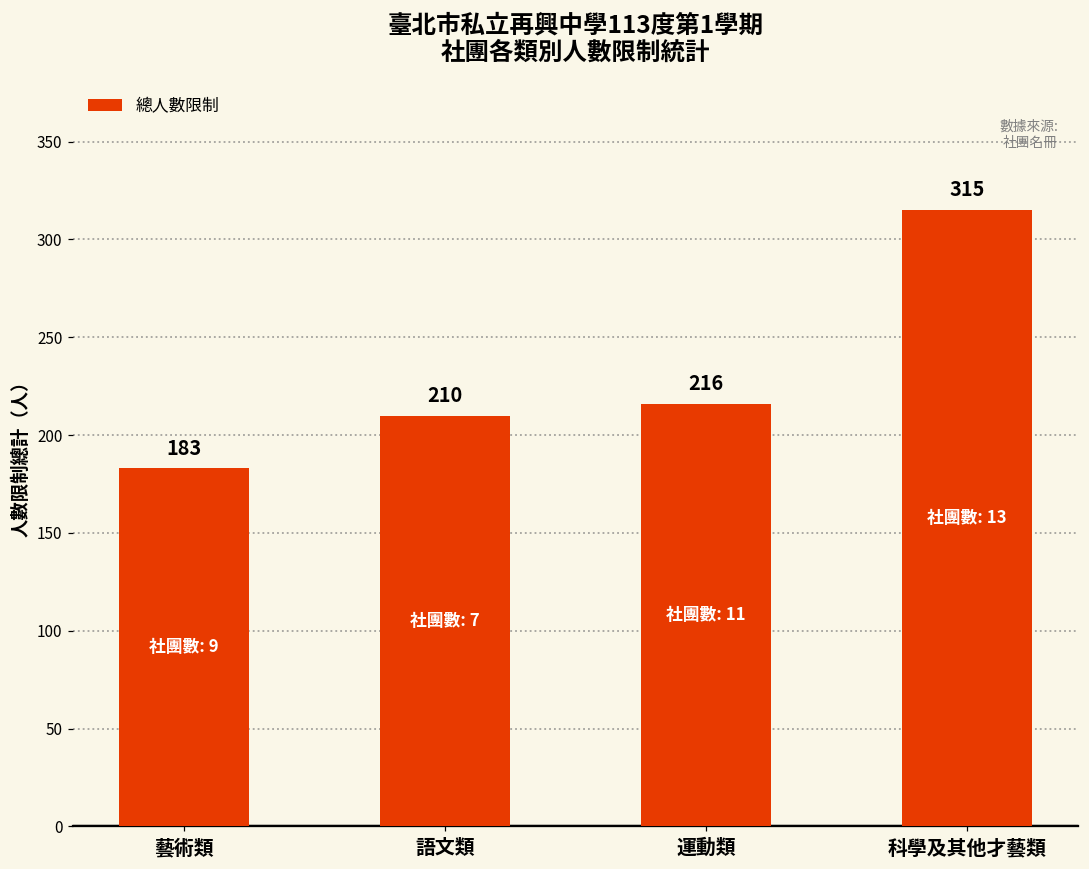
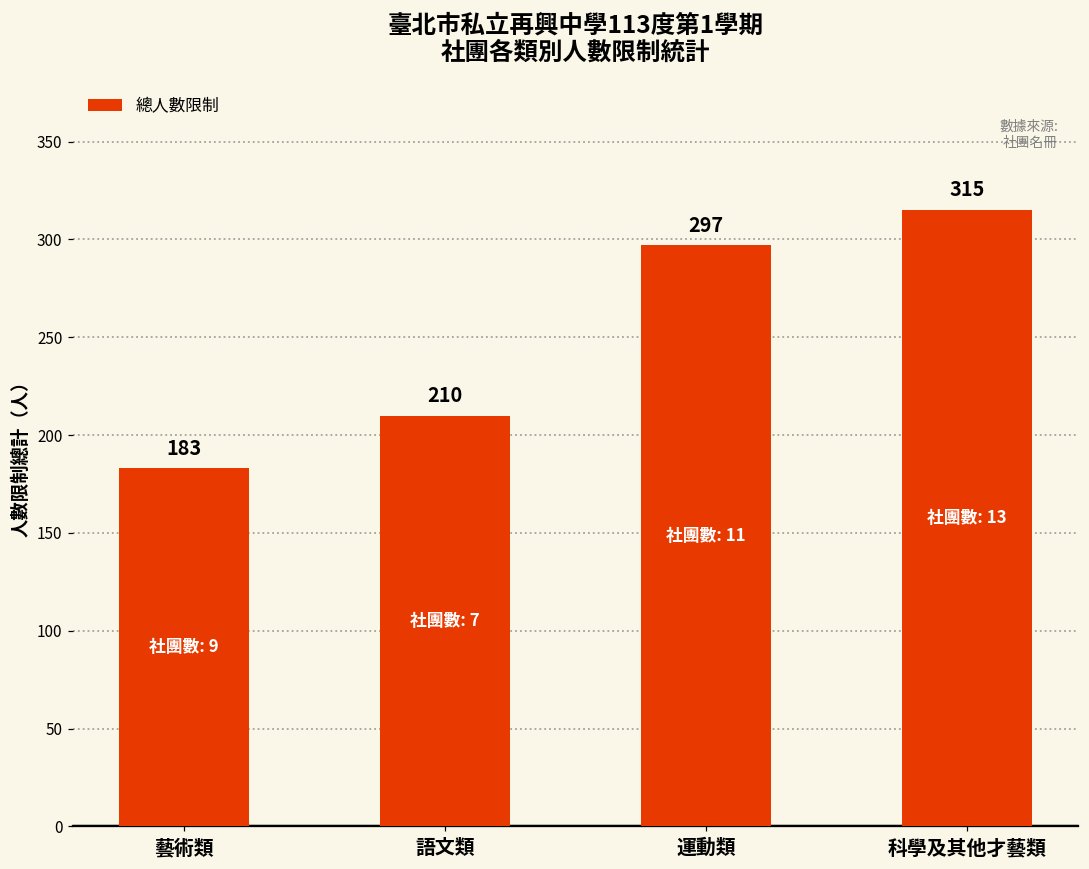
運動類: 216 -> 297
